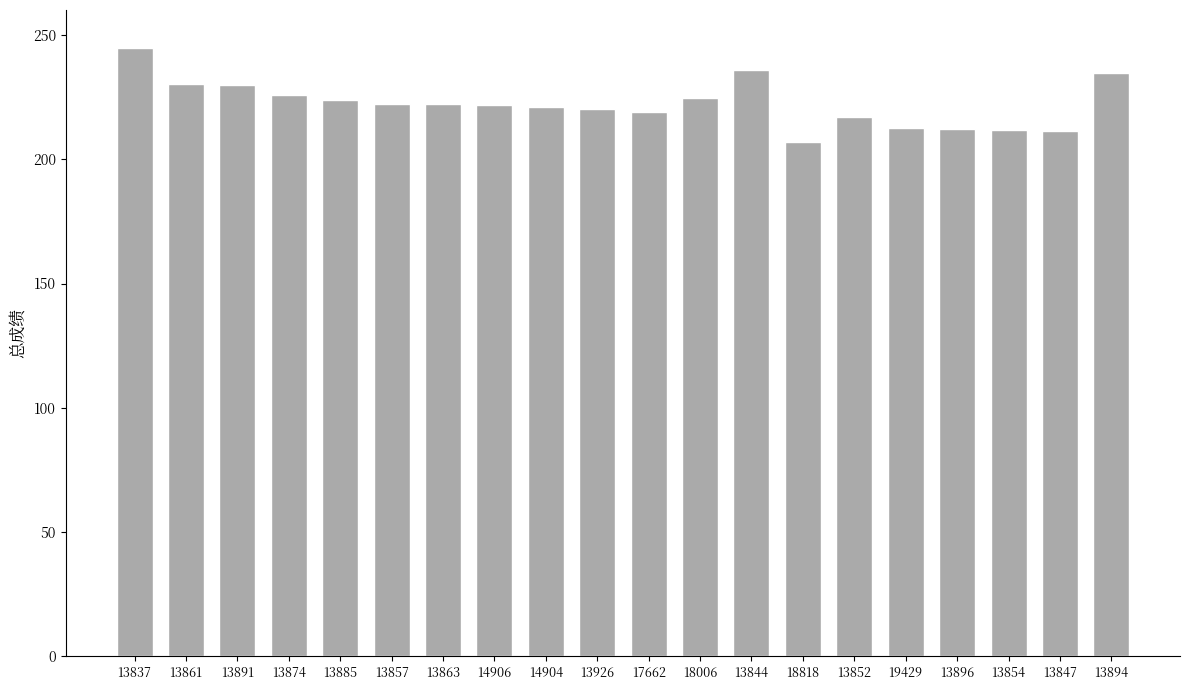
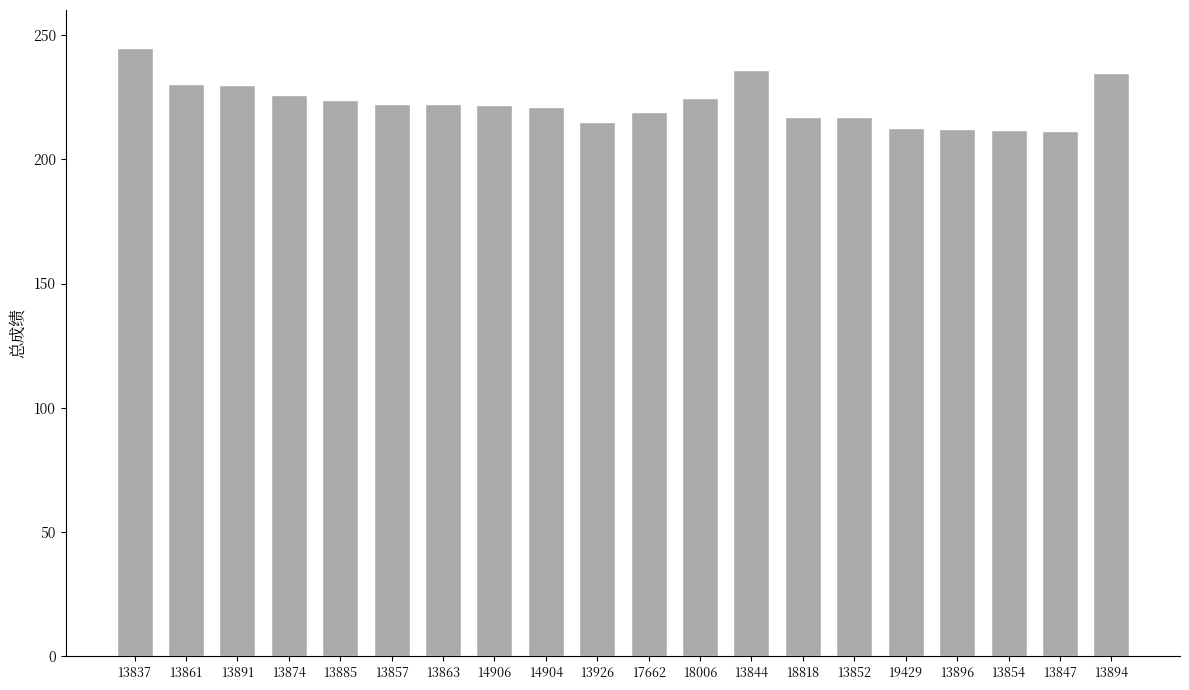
13926: 220 -> 215
18818: 207 -> 217
